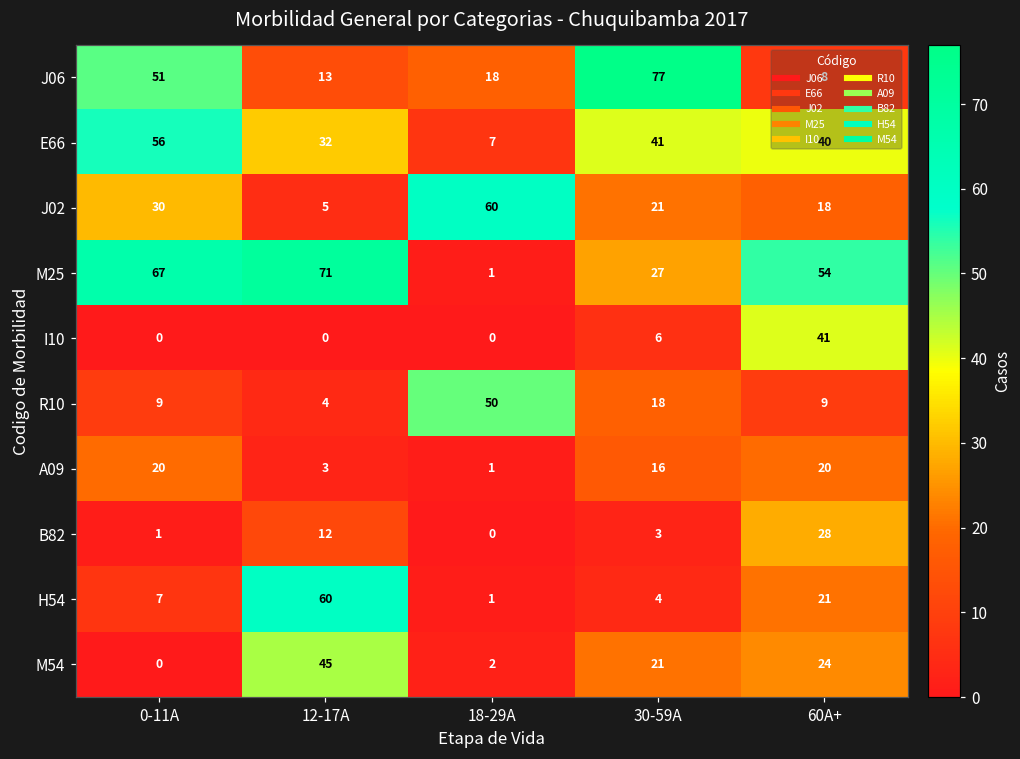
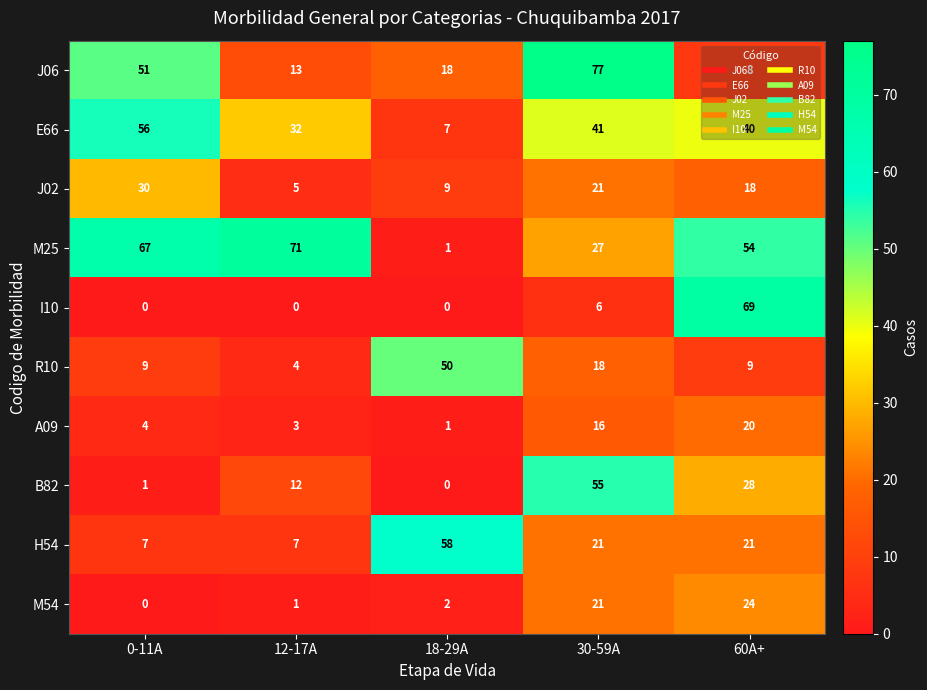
J02, 18-29A: 60 -> 9
I10, 60A+: 41 -> 69
A09, 0-11A: 20 -> 4
B82, 30-59A: 3 -> 55
H54, 12-17A: 60 -> 7
H54, 18-29A: 1 -> 58
H54, 30-59A: 4 -> 21
M54, 12-17A: 45 -> 1
